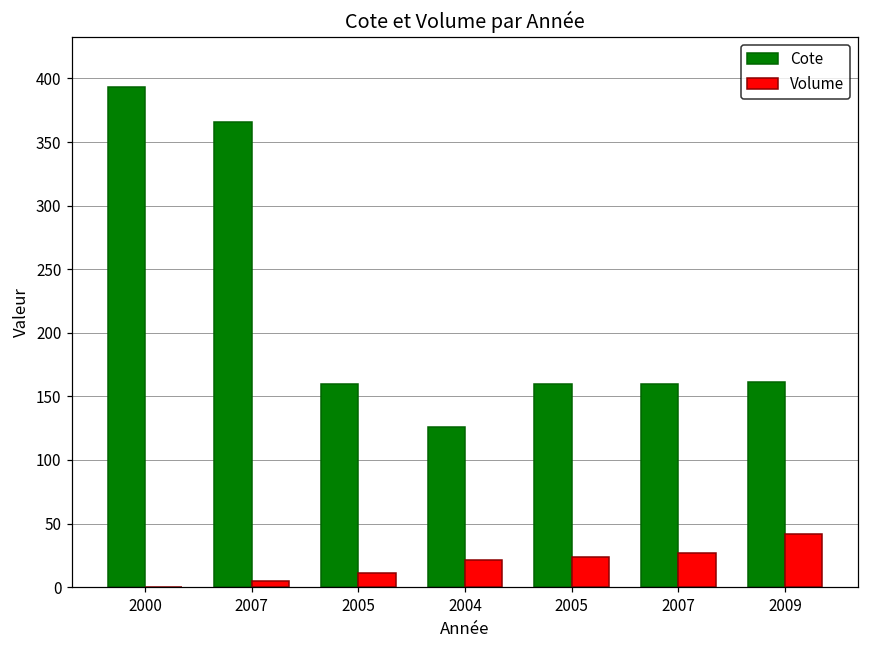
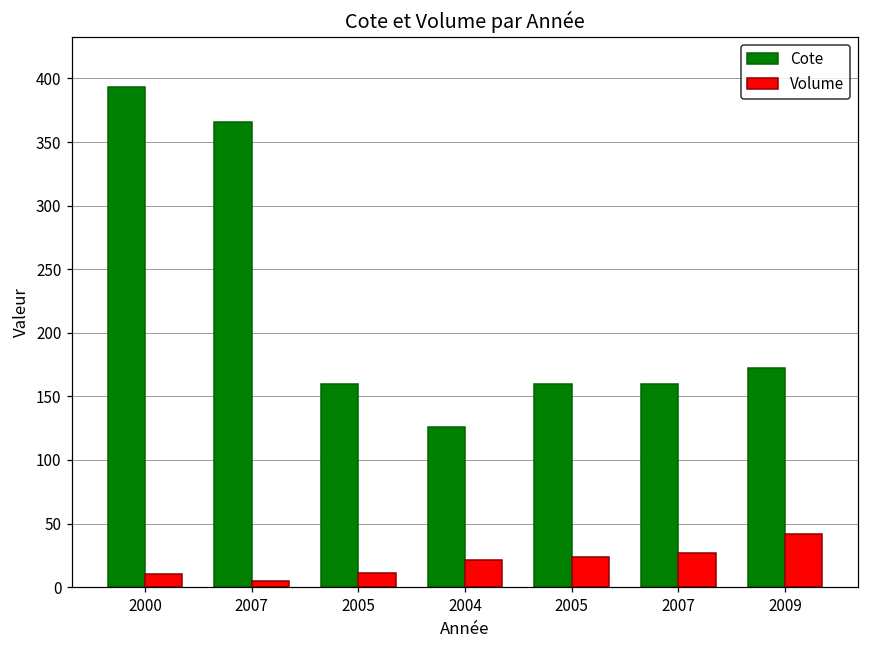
Volume, 2000: 0 -> 10
Cote, 2009: 161 -> 172
